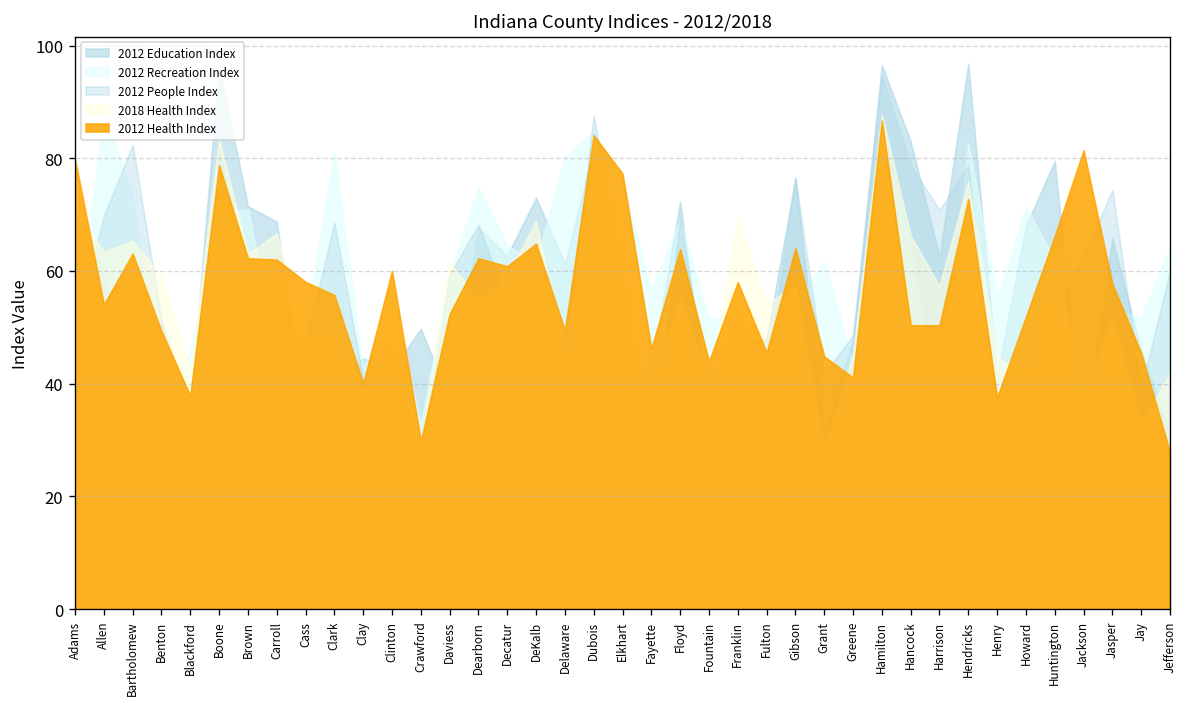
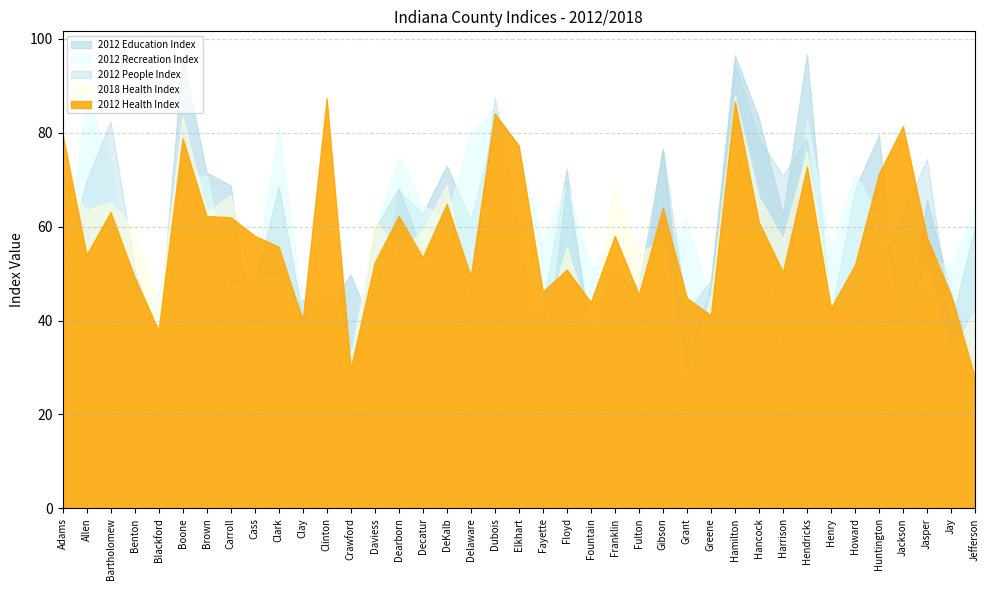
2012 Health Index, Clinton: 60 -> 87
2012 Health Index, Decatur: 61 -> 53
2012 Health Index, Floyd: 64 -> 51
2012 Health Index, Hancock: 50 -> 61
2012 Health Index, Henry: 38 -> 43
2012 Health Index, Huntington: 66 -> 71
